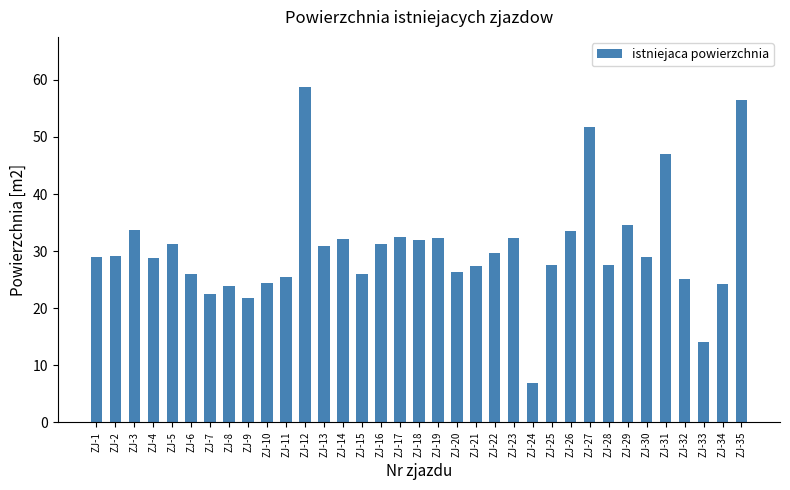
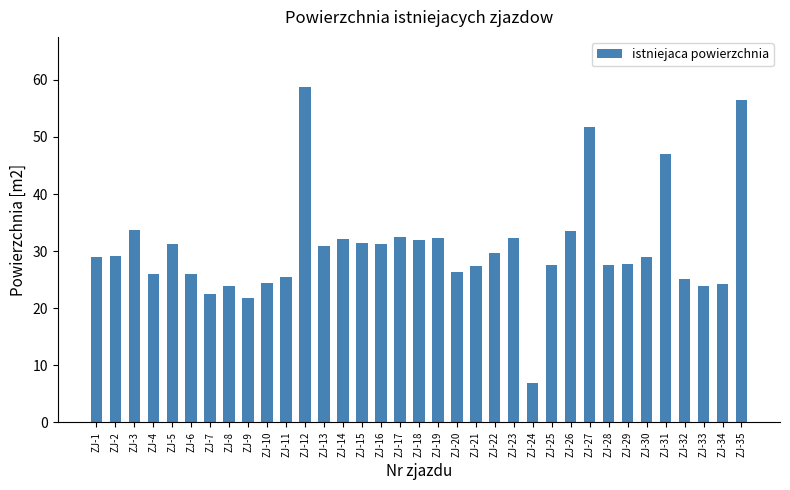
ZJ-4: 29 -> 26
ZJ-15: 26 -> 31
ZJ-29: 35 -> 28
ZJ-33: 14 -> 24
